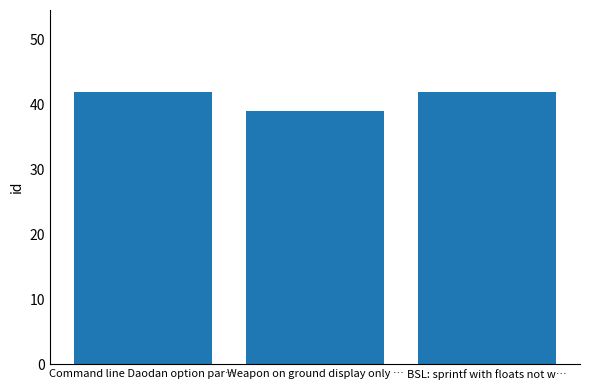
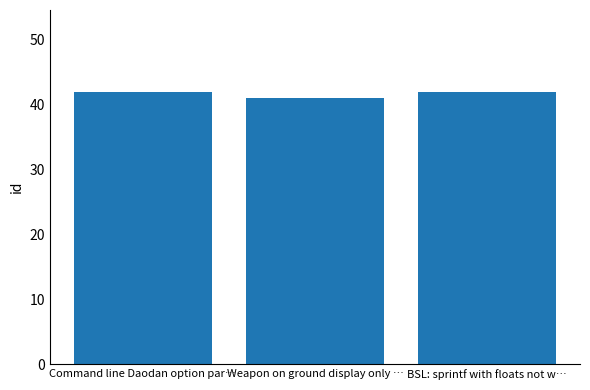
Weapon on ground display only …: 39 -> 41
